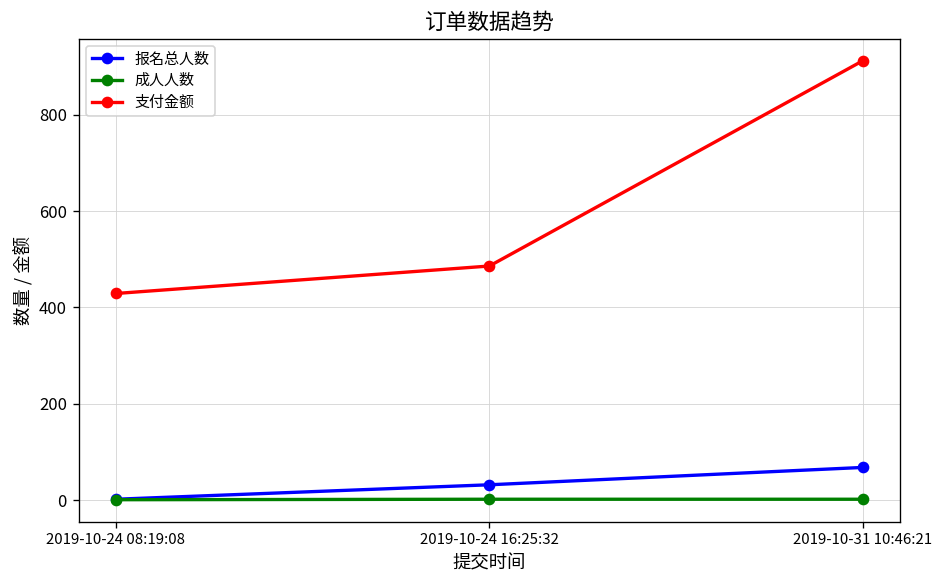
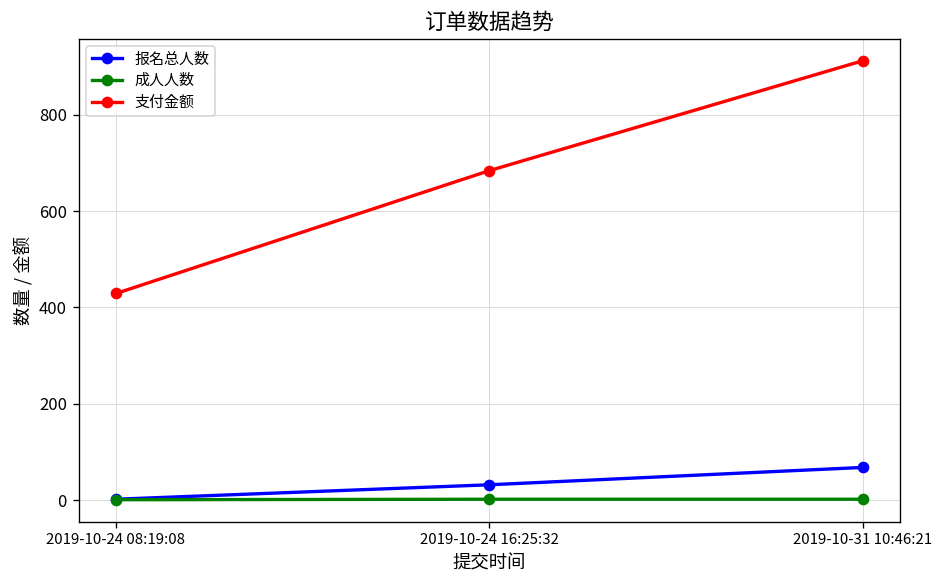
支付金额, 2019-10-24 16:25:32: 490 -> 680
